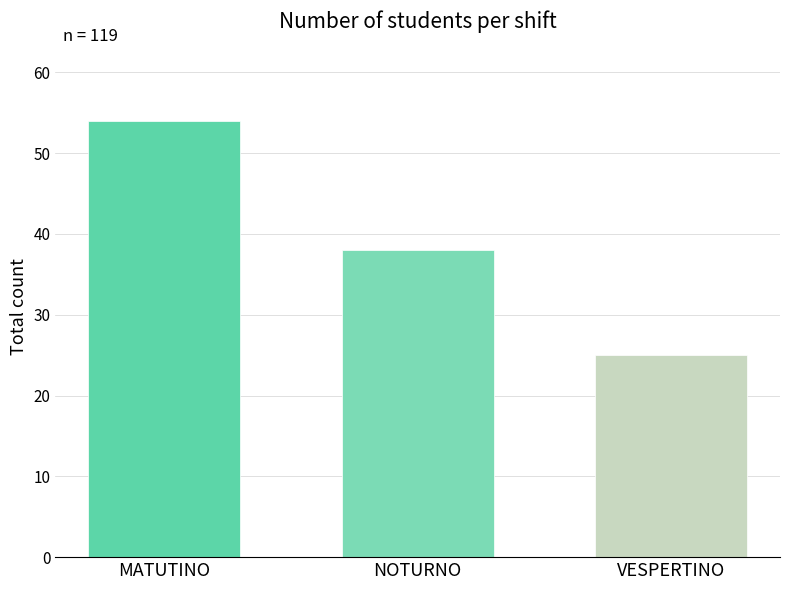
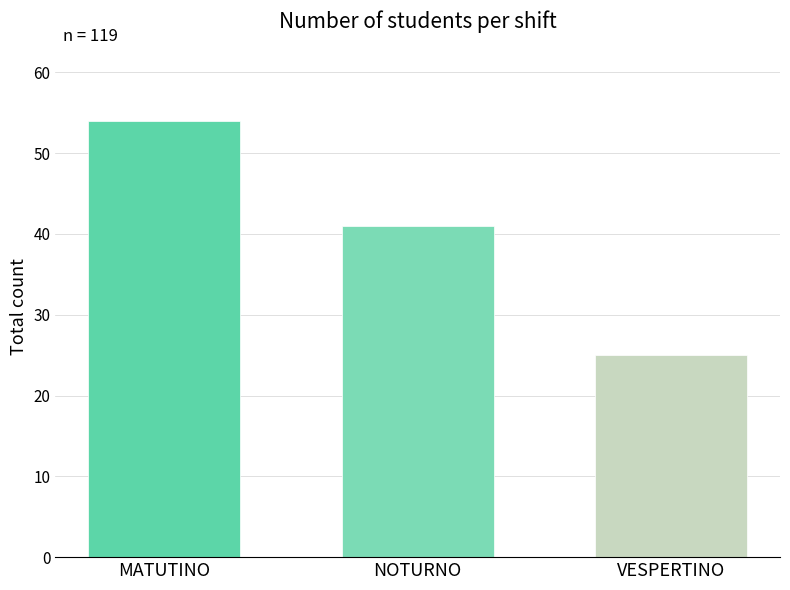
NOTURNO: 38 -> 41
